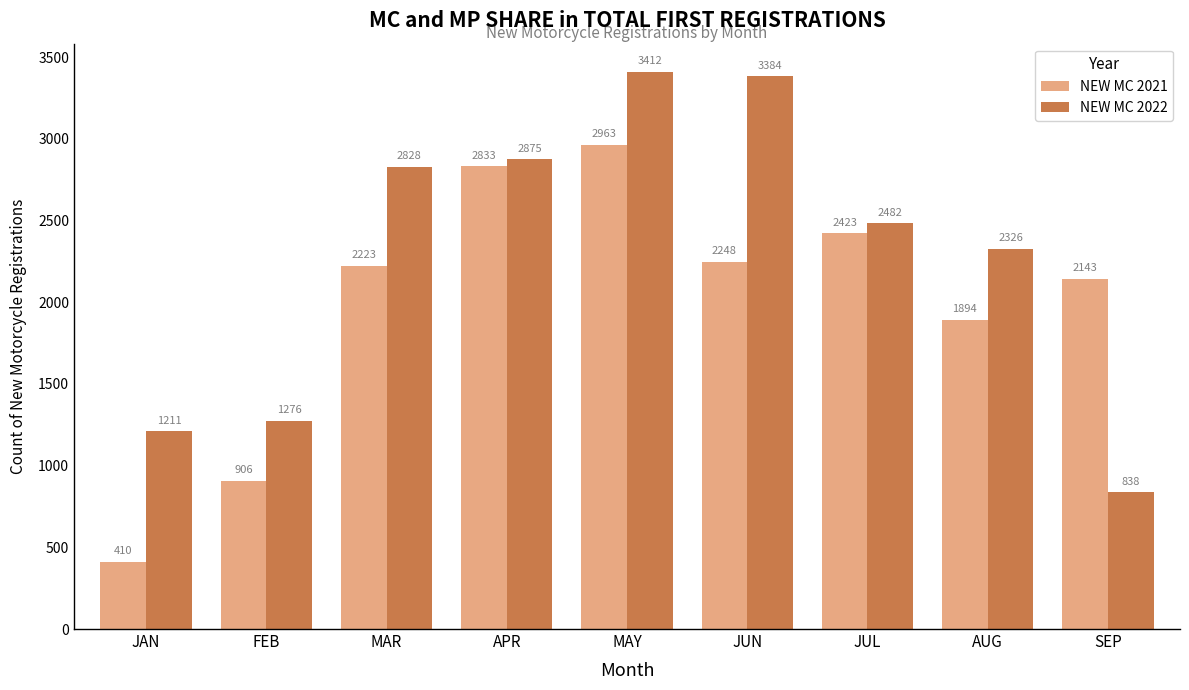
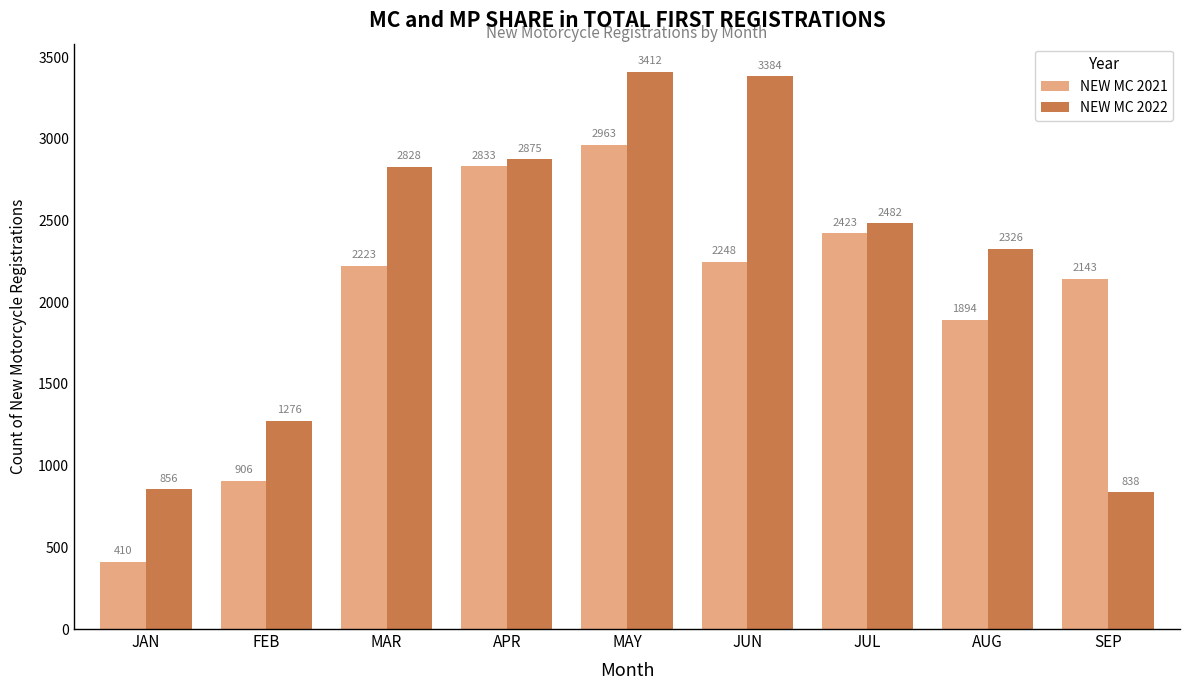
NEW MC 2022, JAN: 1211 -> 856
